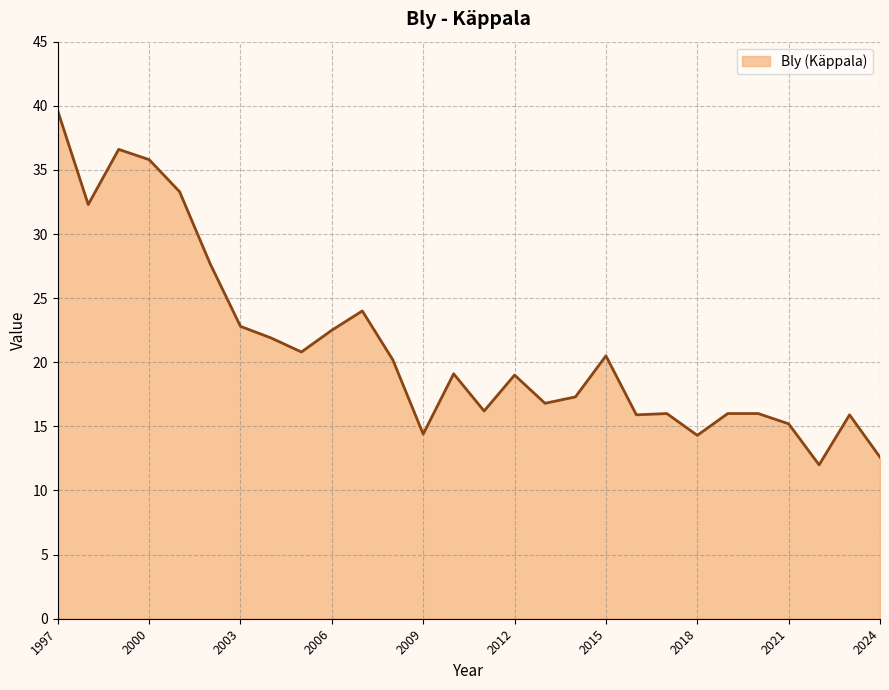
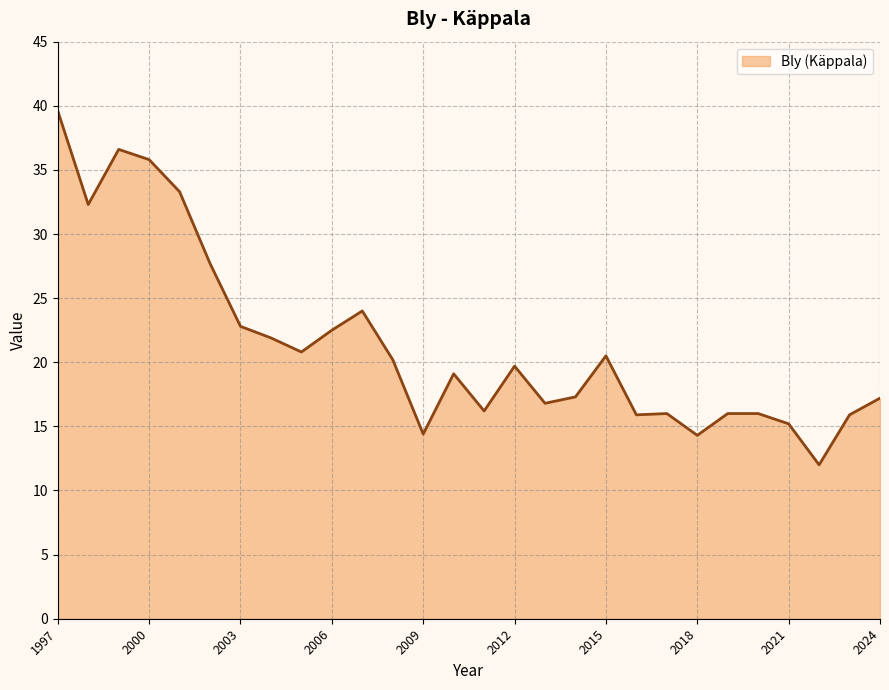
2012: 19.0 -> 19.7
2024: 12.6 -> 17.2
